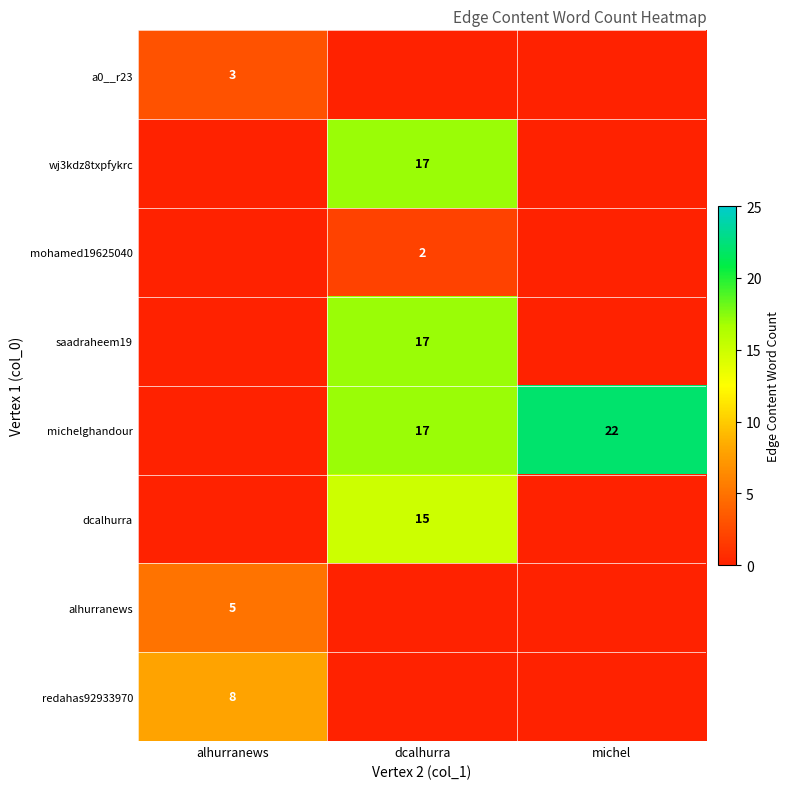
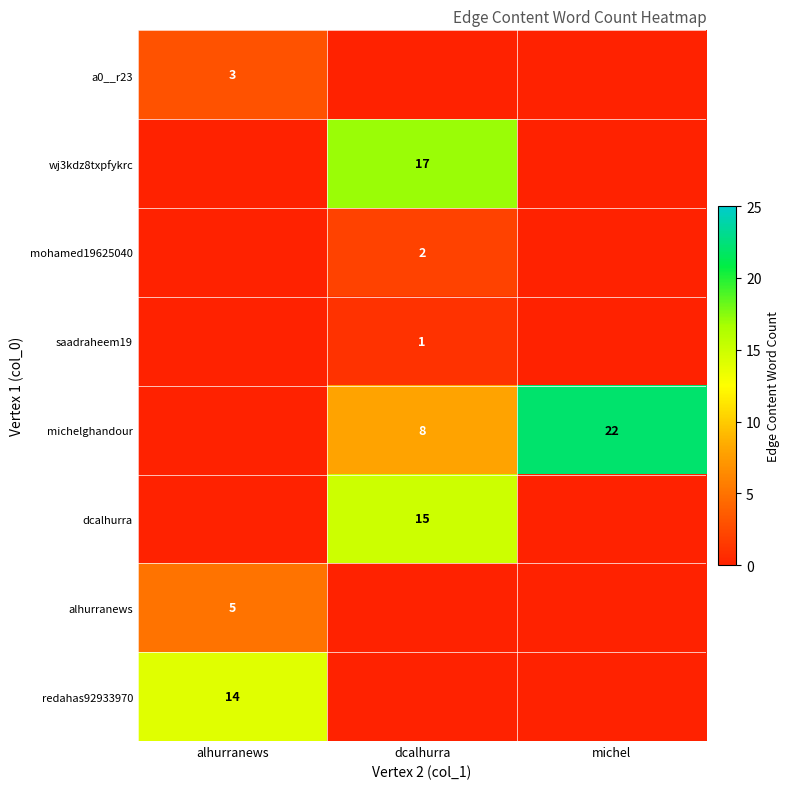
saadraheem19, dcalhurra: 17 -> 1
michelghandour, dcalhurra: 17 -> 8
redahas92933970, alhurranews: 8 -> 14
